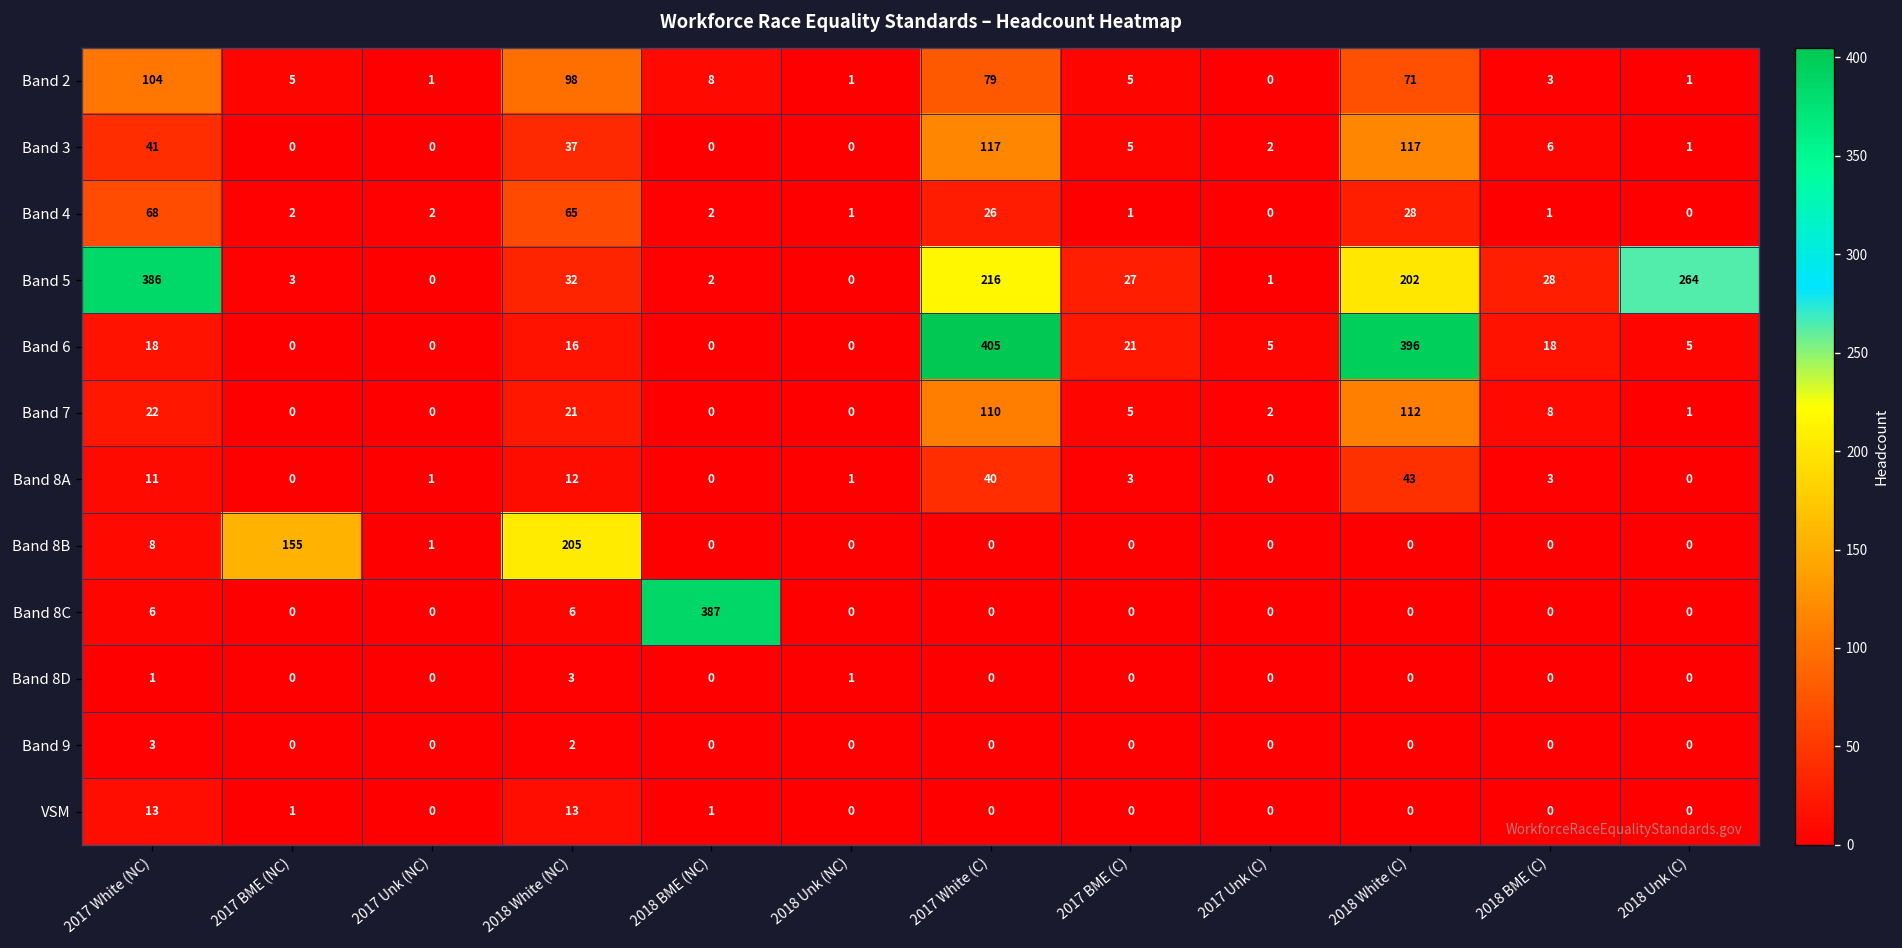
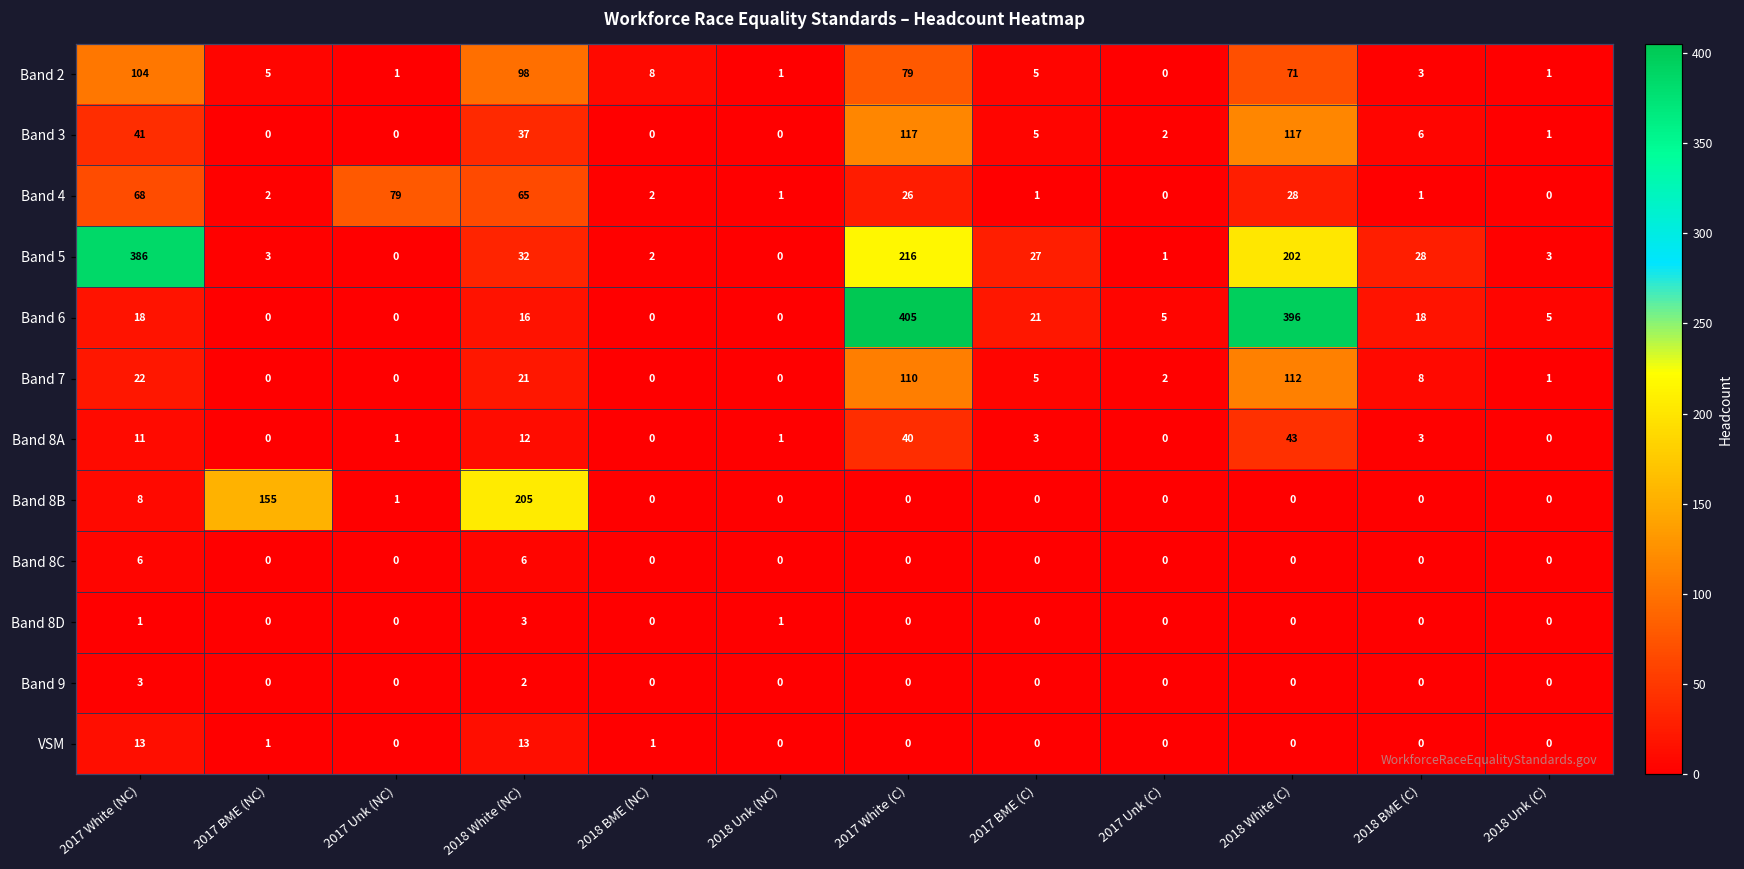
Band 4, 2017 Unk (NC): 2 -> 79
Band 5, 2018 Unk (C): 264 -> 3
Band 8C, 2018 BME (NC): 387 -> 0
